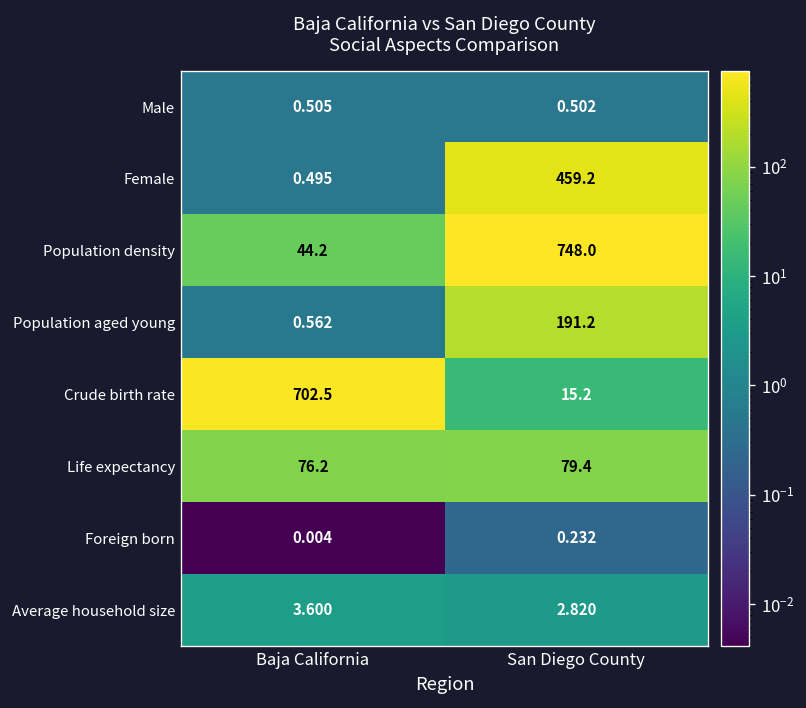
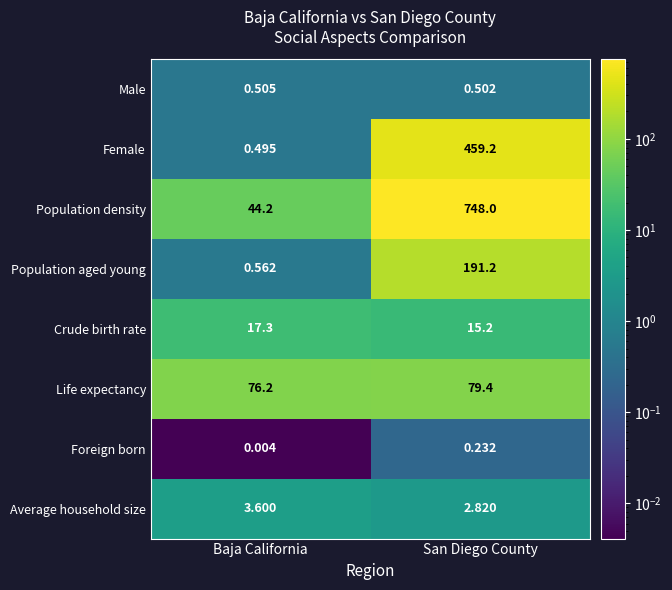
Crude birth rate, Baja California: 702.5 -> 17.3
